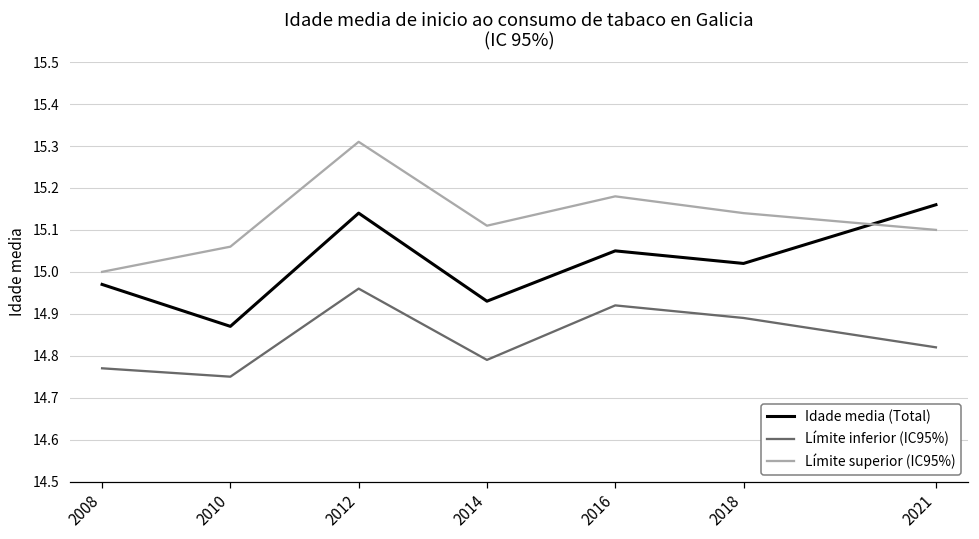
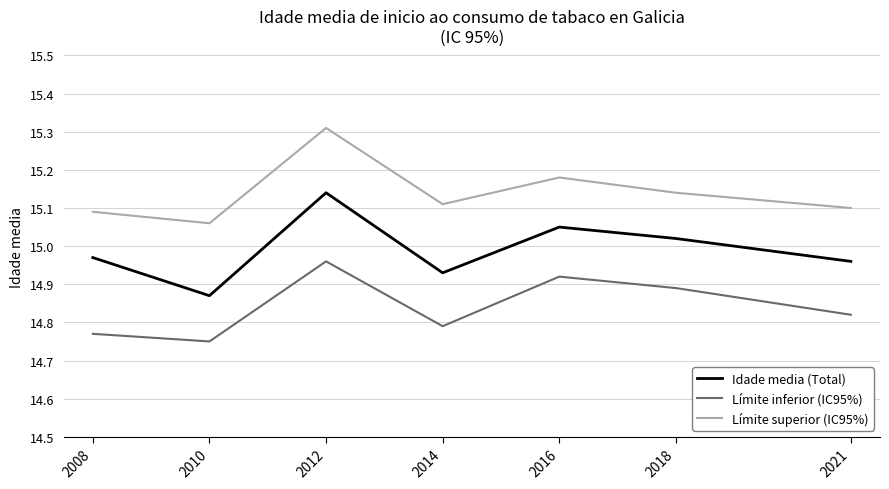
Límite superior (IC95%), 2008: 15.00 -> 15.09
Idade media (Total), 2021: 15.16 -> 14.96
